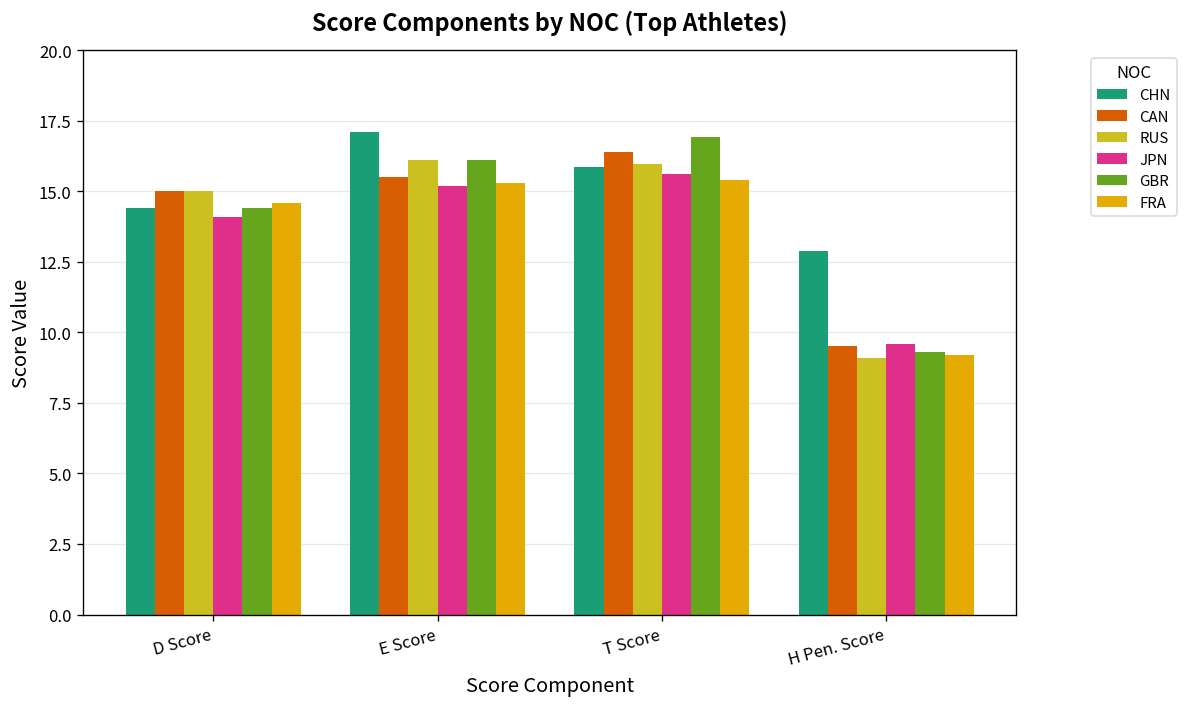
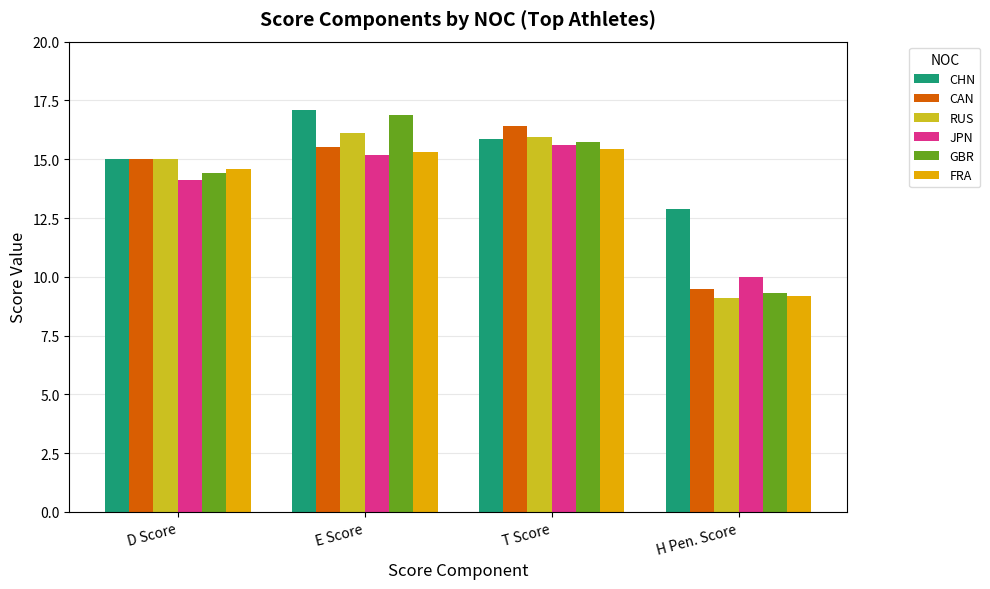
CHN, D Score: 14.4 -> 15.0
GBR, E Score: 16.1 -> 16.9
GBR, T Score: 16.9 -> 15.7
JPN, H Pen. Score: 9.6 -> 10.0
